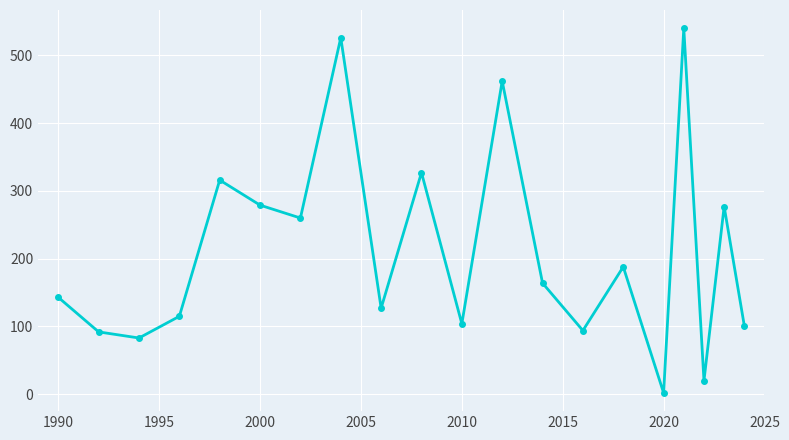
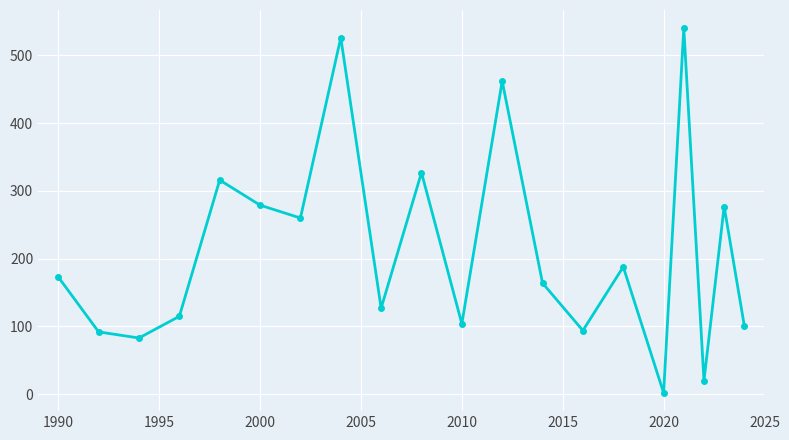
1990: 140 -> 170
